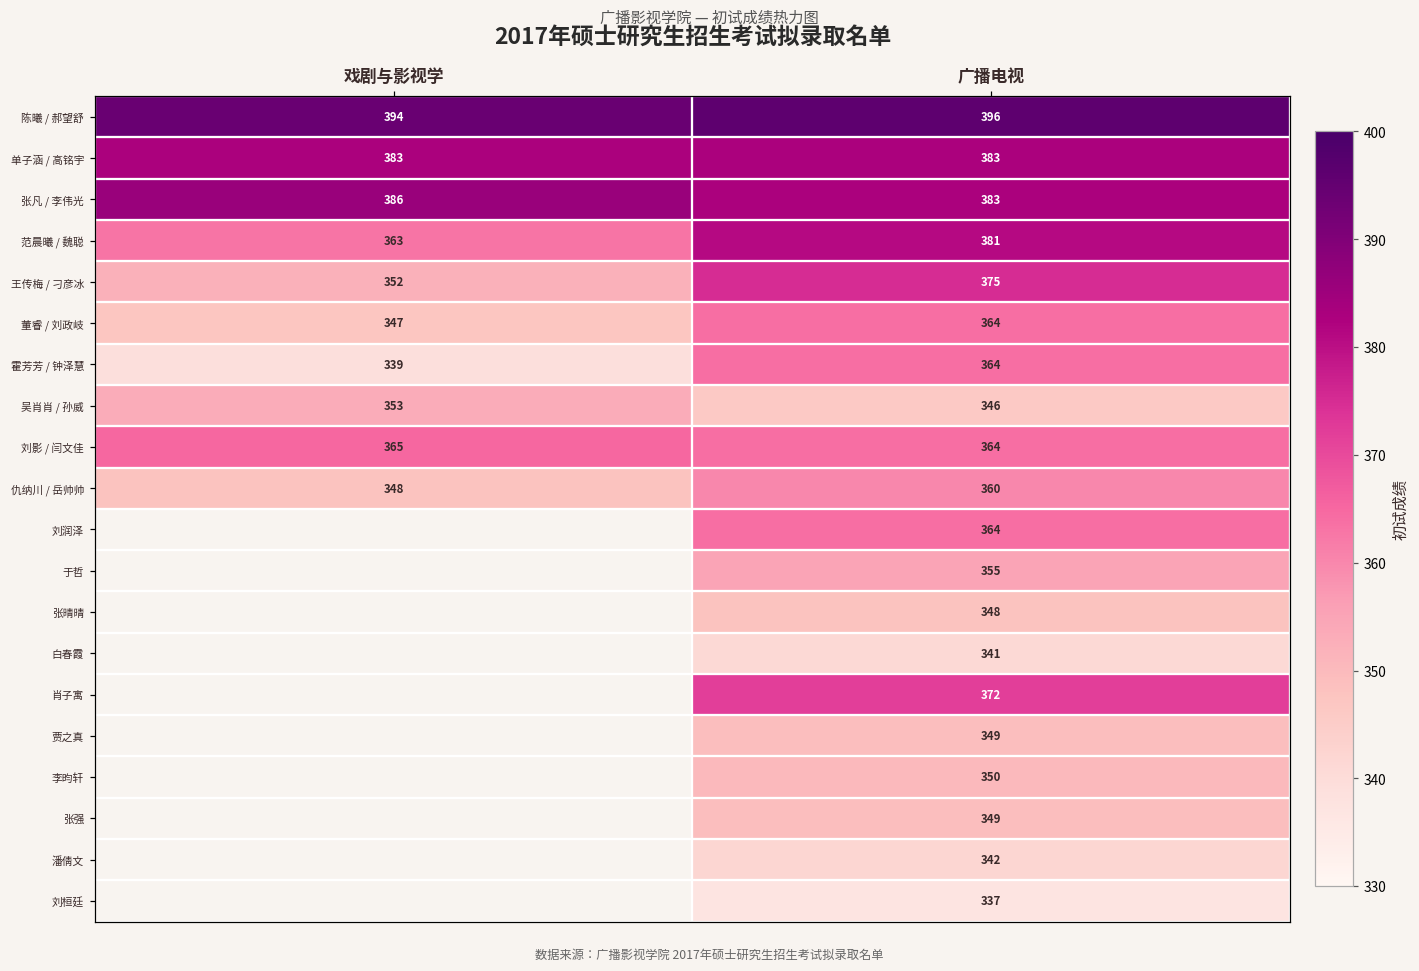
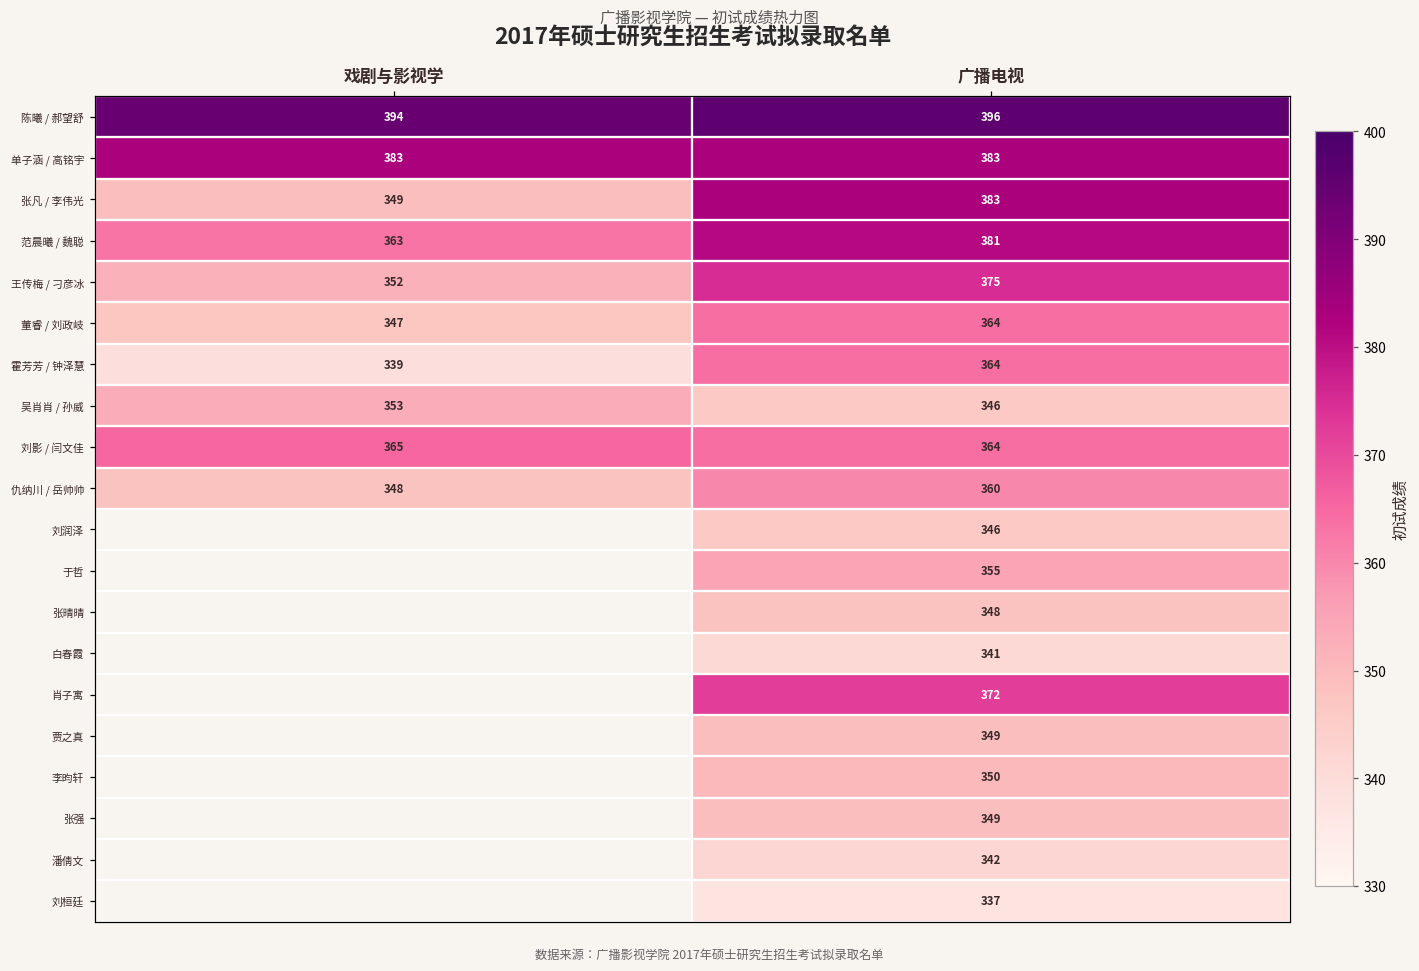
张凡 / 李伟光, 戏剧与影视学: 386 -> 349
刘润泽, 广播电视: 364 -> 346
